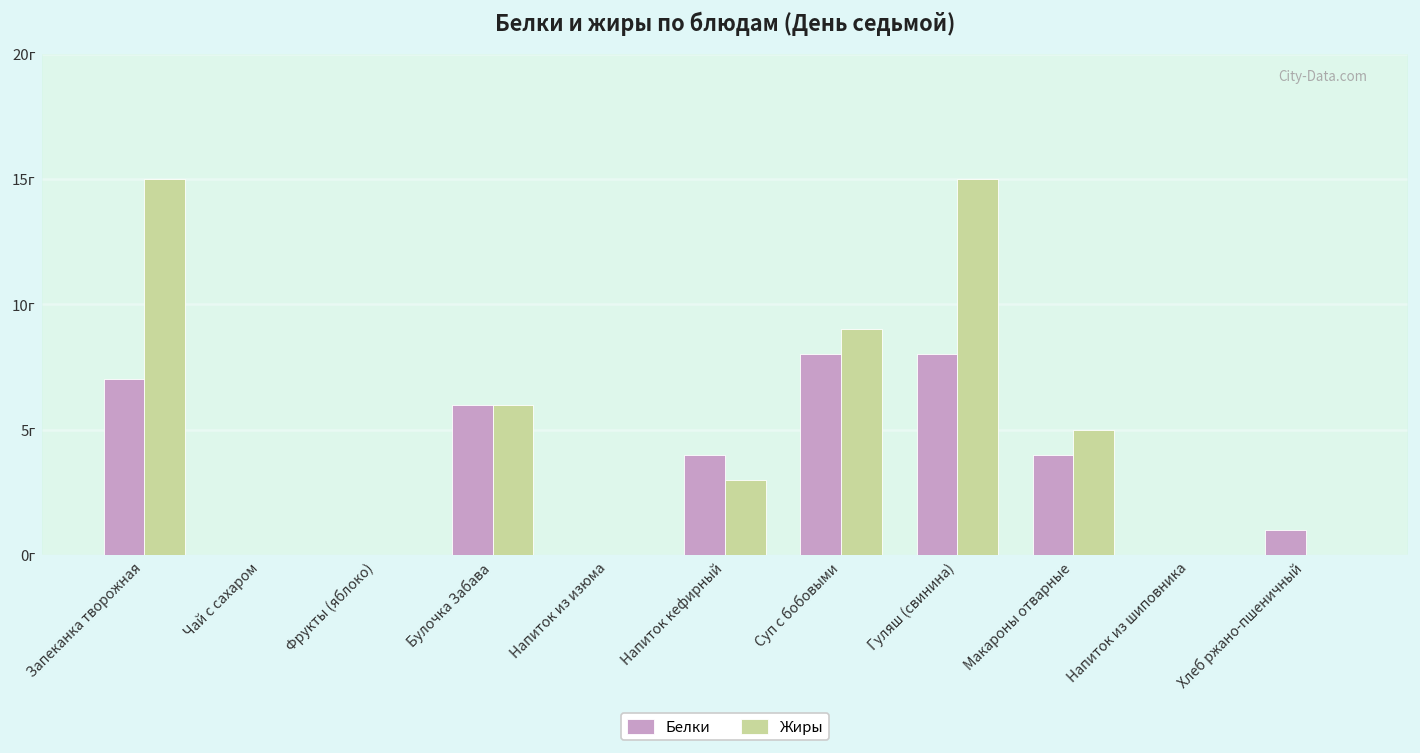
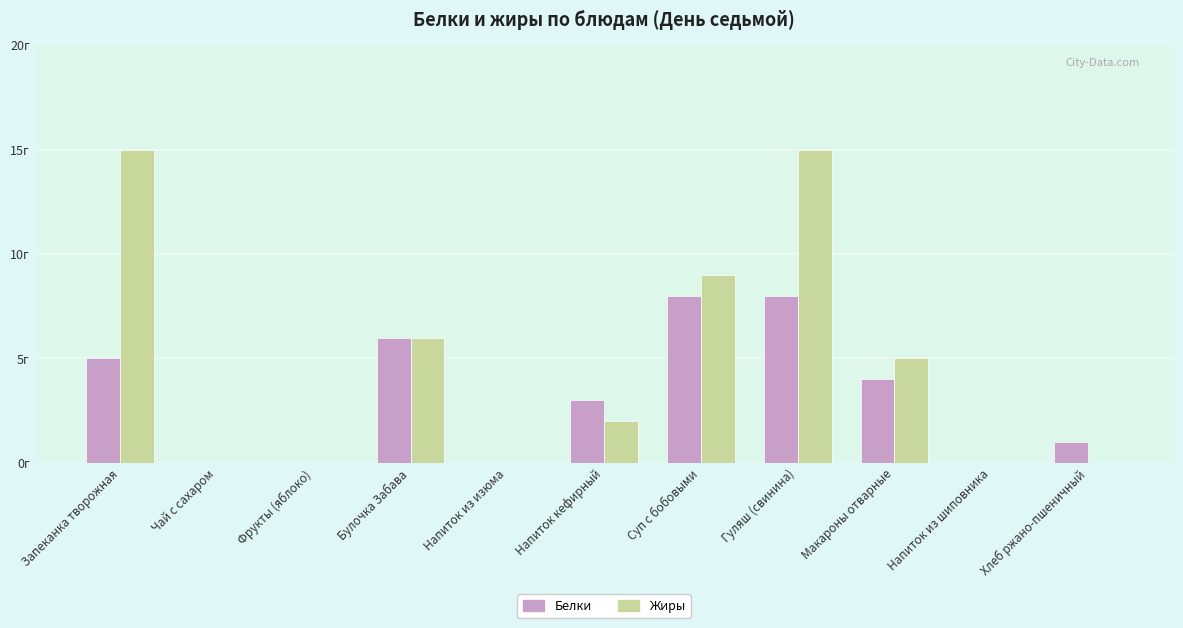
Белки, Запеканка творожная: 7г -> 5г
Белки, Напиток кефирный: 4г -> 3г
Жиры, Напиток кефирный: 3г -> 2г
